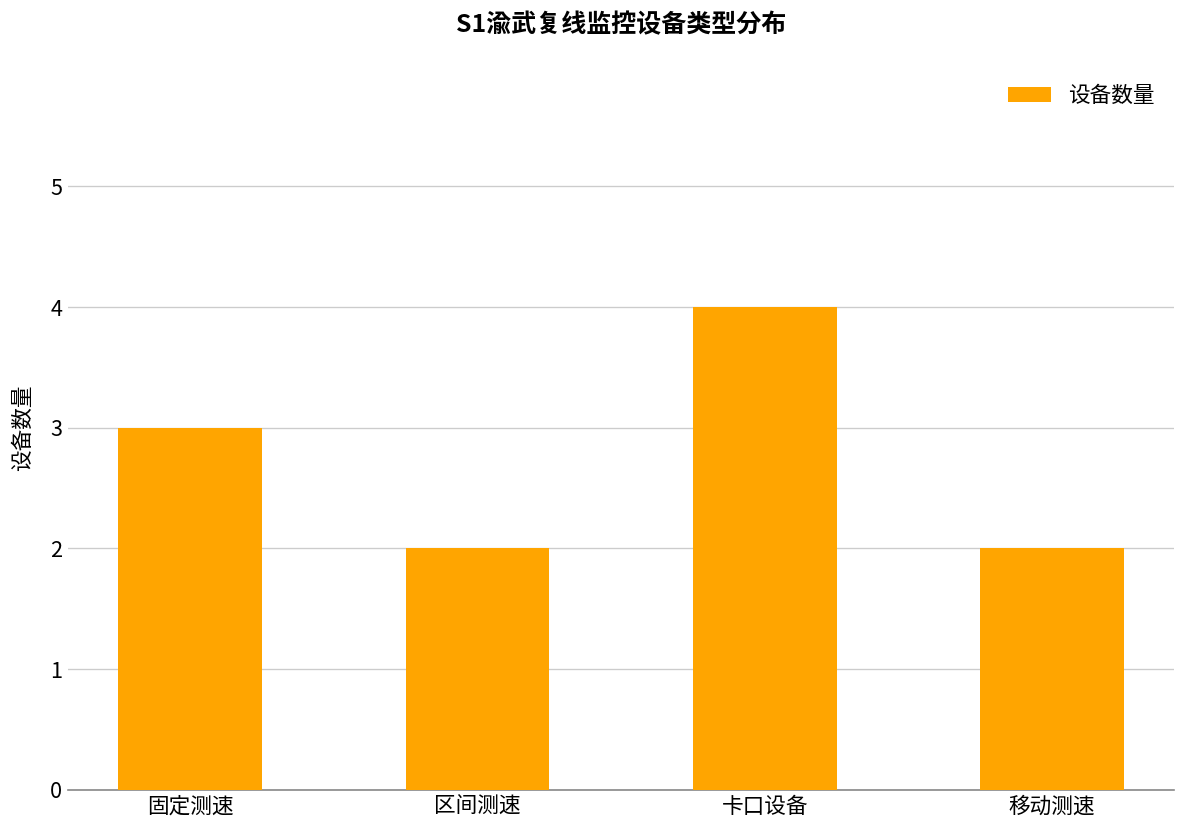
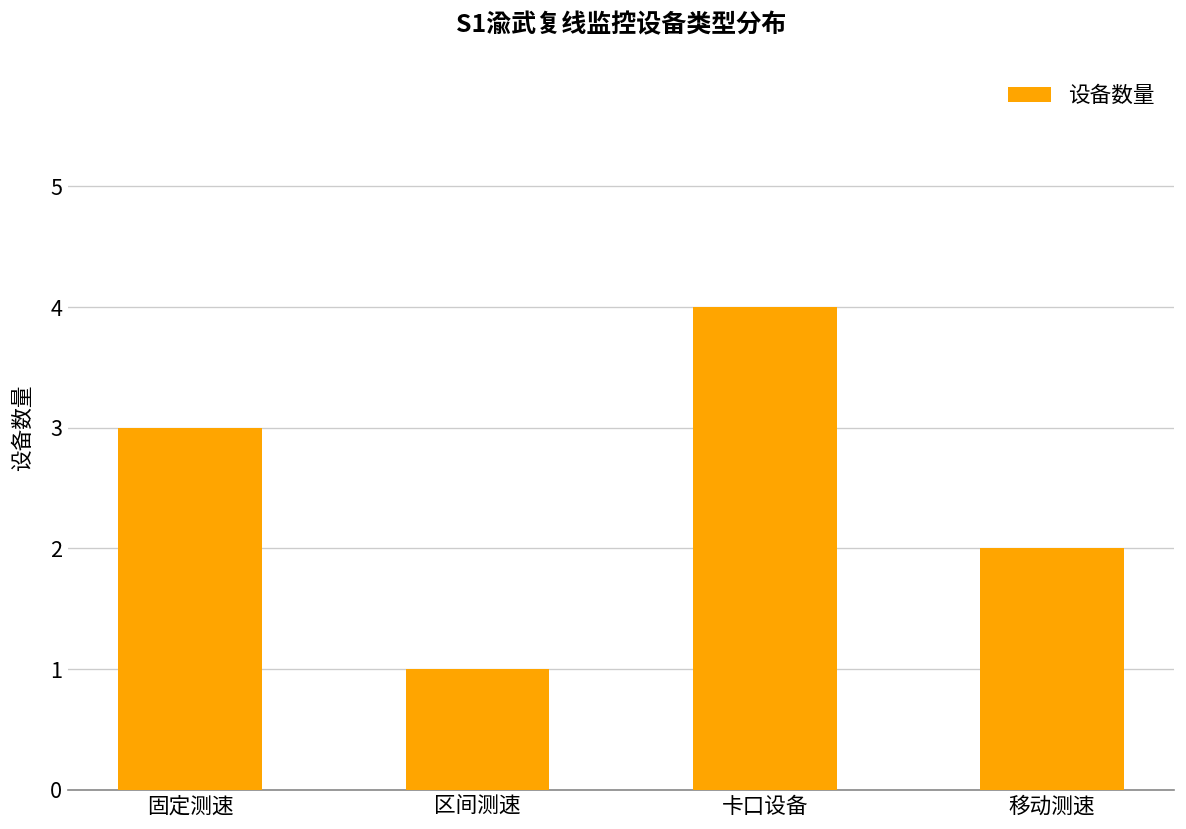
区间测速: 2 -> 1
